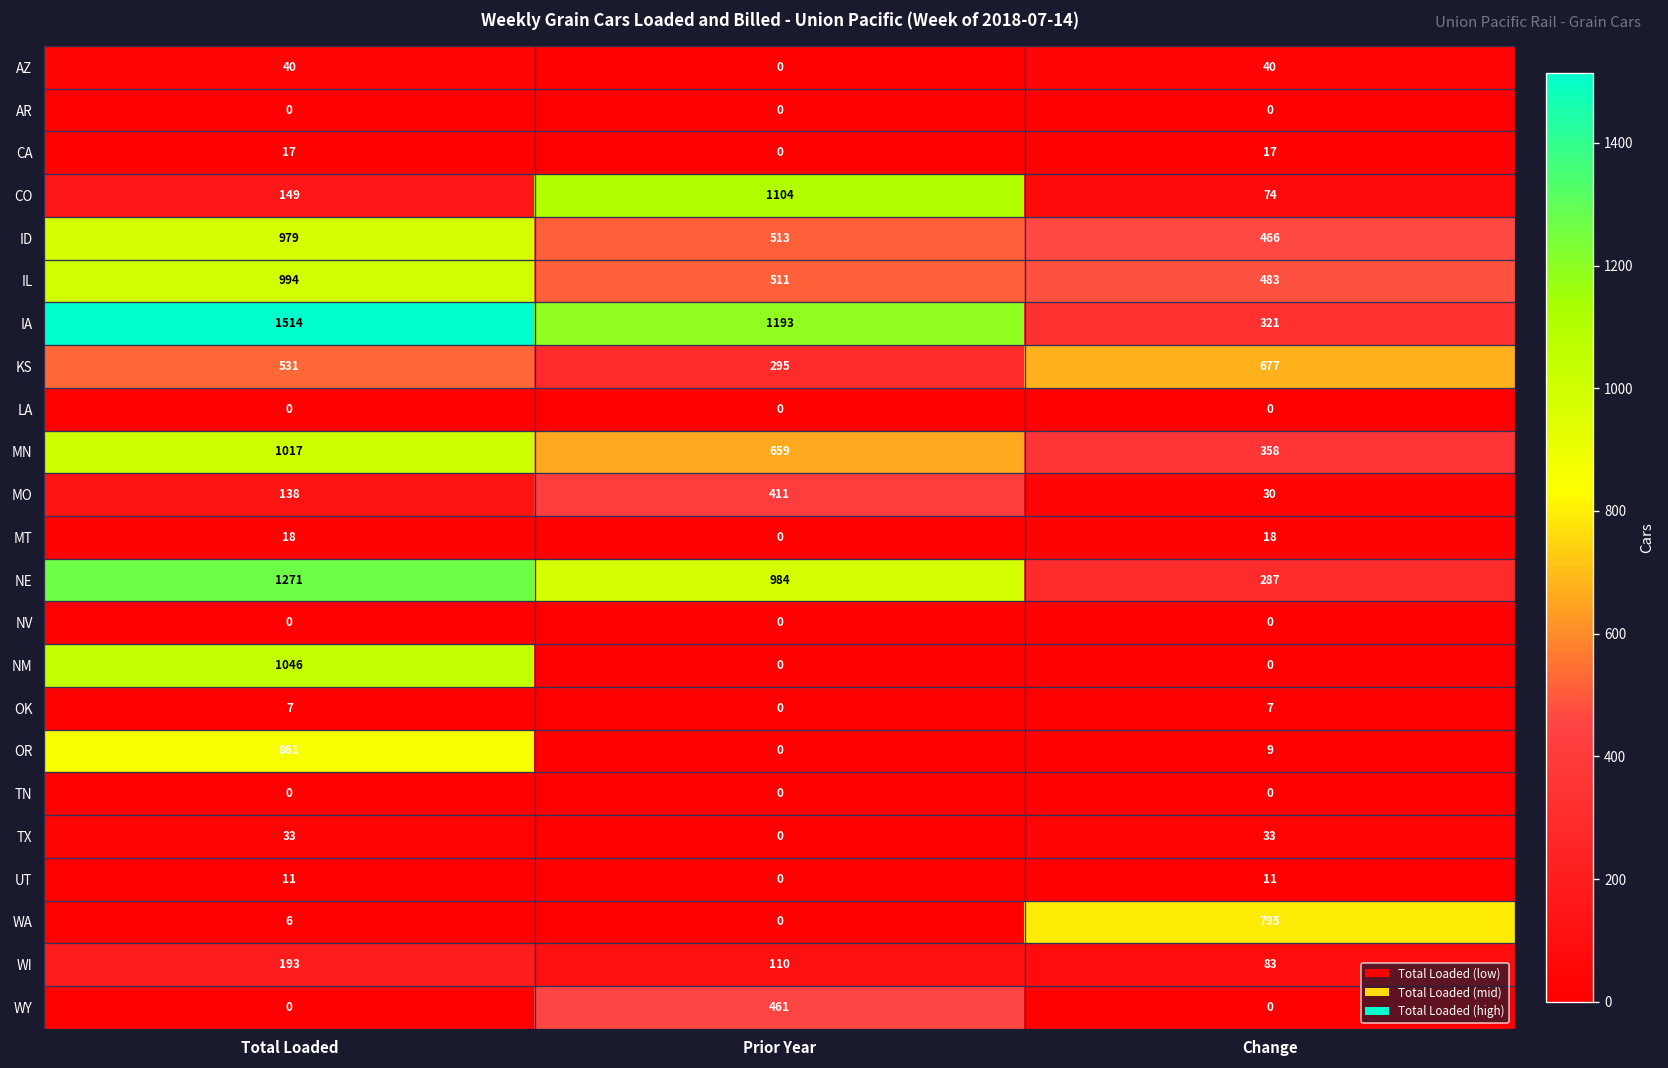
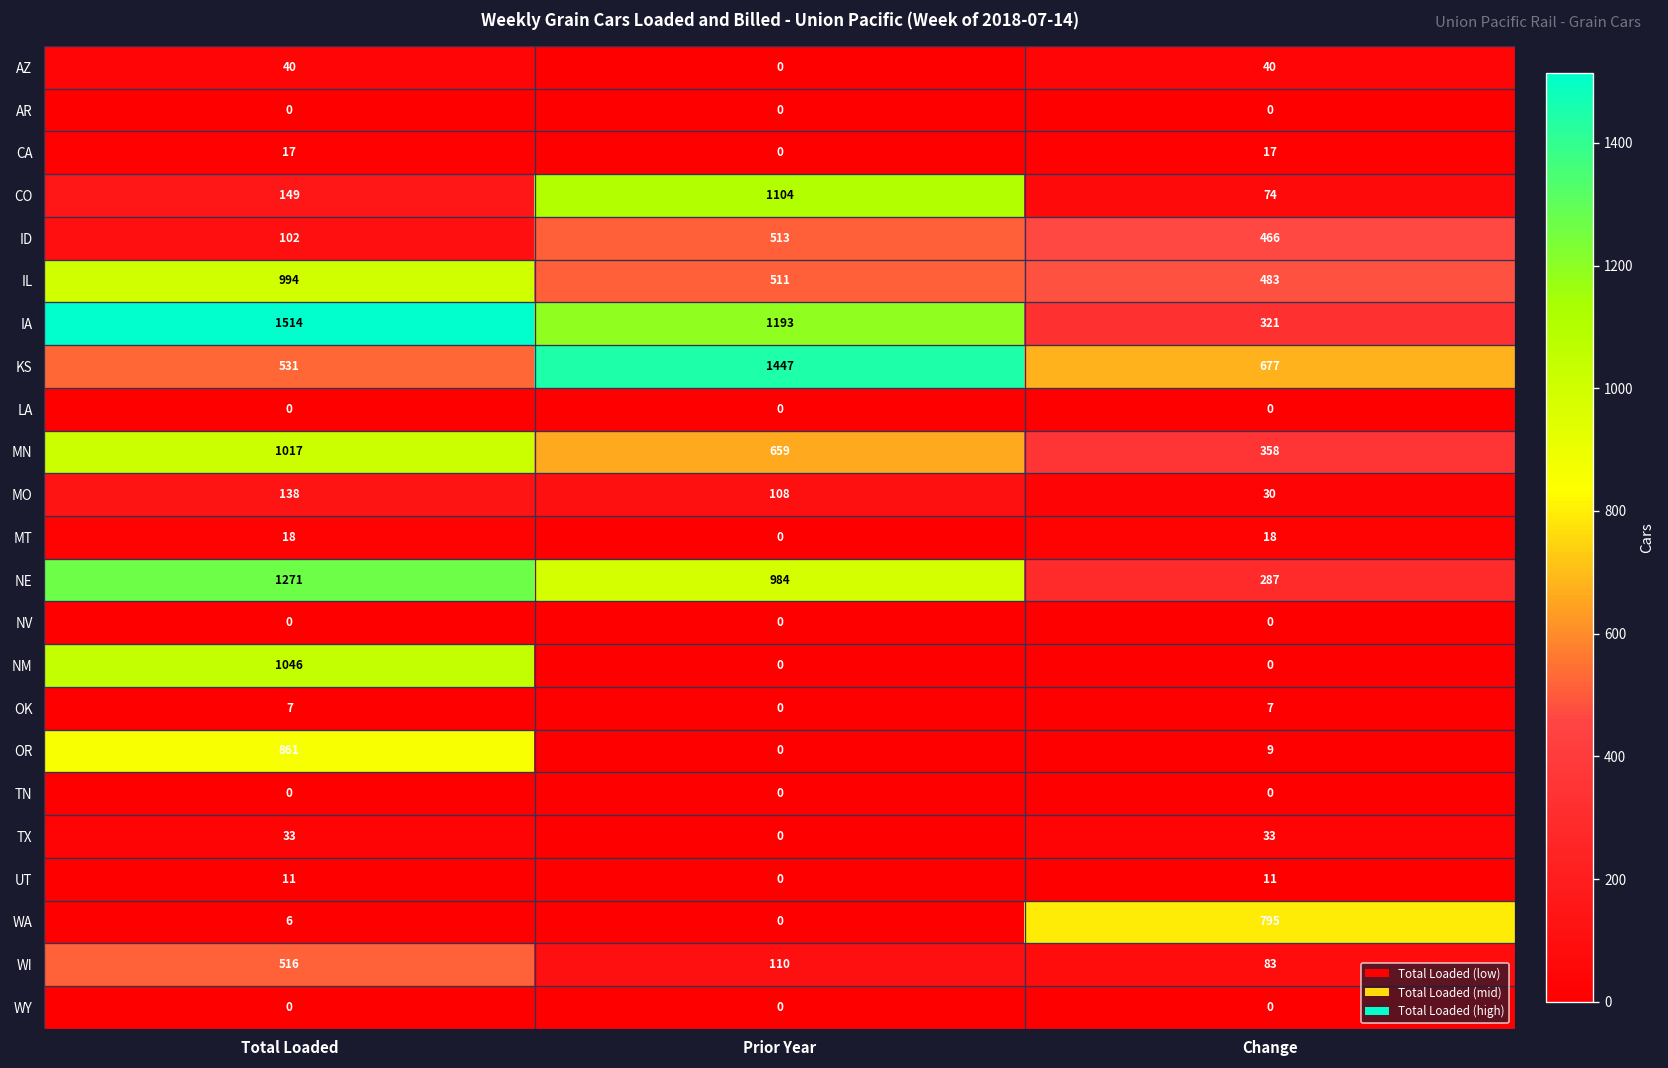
ID, Total Loaded: 979 -> 102
KS, Prior Year: 295 -> 1447
MO, Prior Year: 411 -> 108
WI, Total Loaded: 193 -> 516
WY, Prior Year: 461 -> 0
